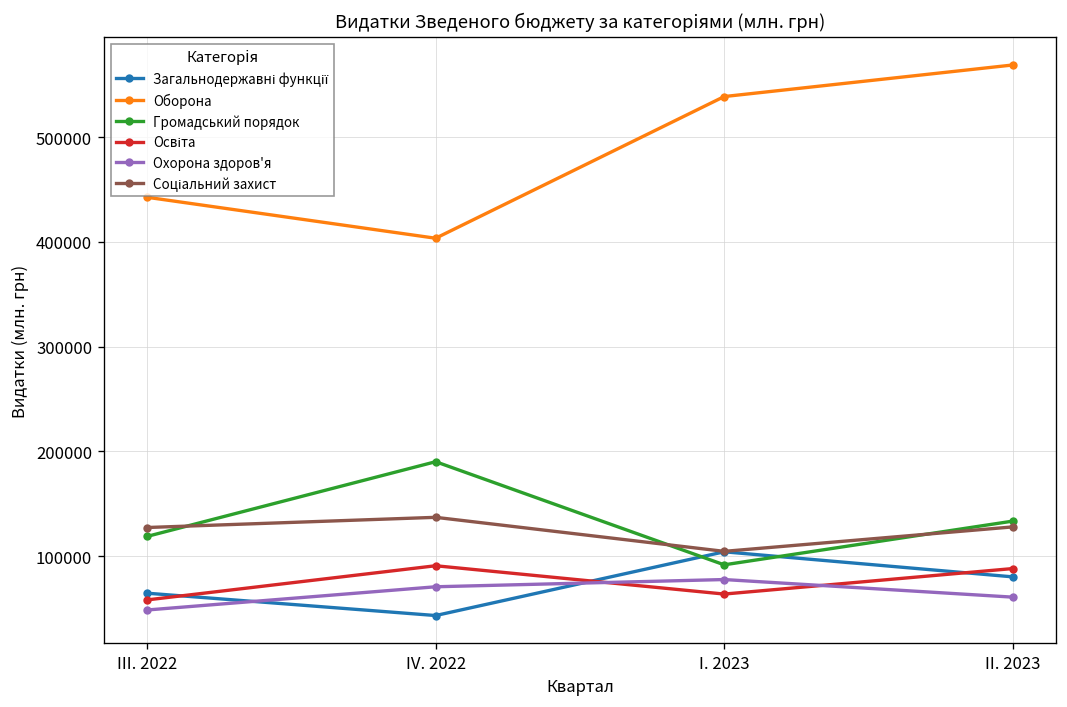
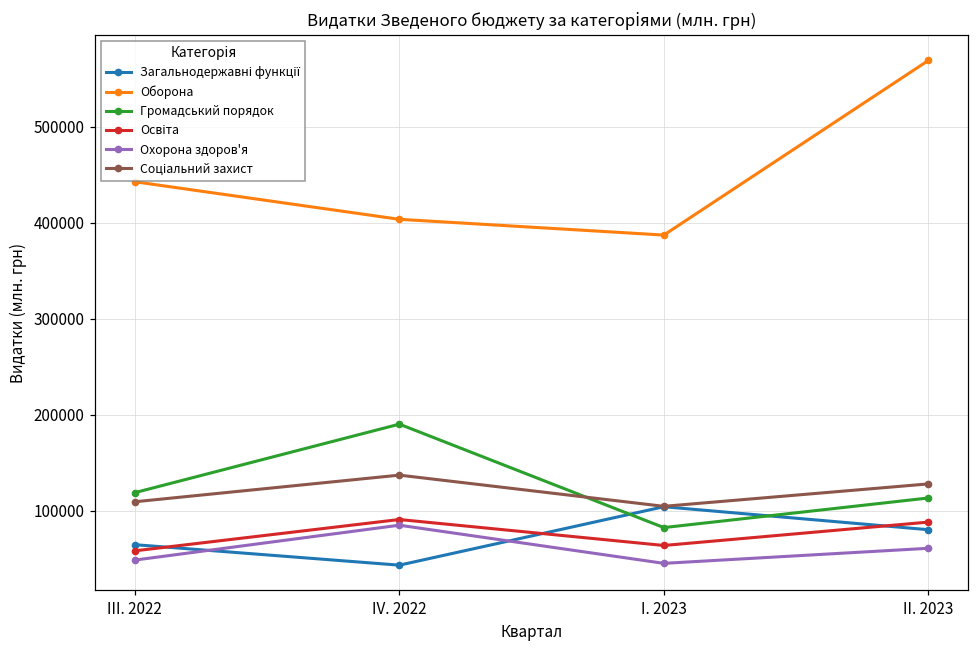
Соціальний захист, III. 2022: 130000 -> 110000
Охорона здоров'я, IV. 2022: 70000 -> 80000
Оборона, I. 2023: 540000 -> 390000
Громадський порядок, I. 2023: 90000 -> 80000
Охорона здоров'я, I. 2023: 80000 -> 50000
Громадський порядок, II. 2023: 130000 -> 110000
